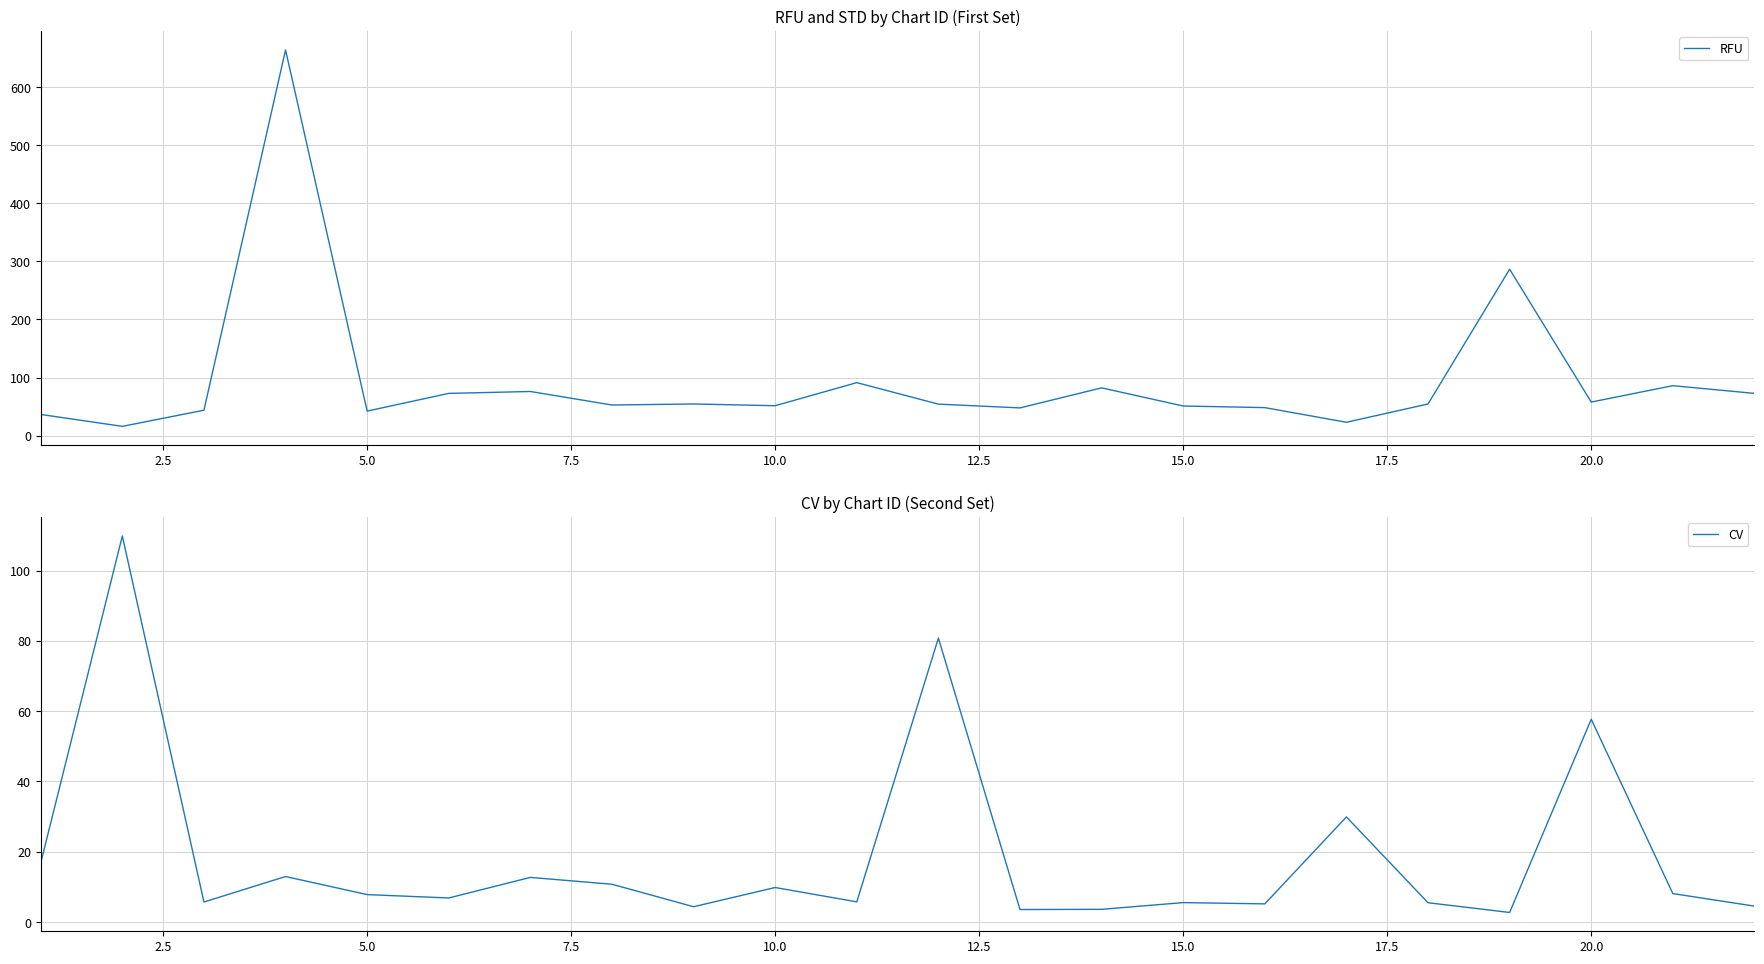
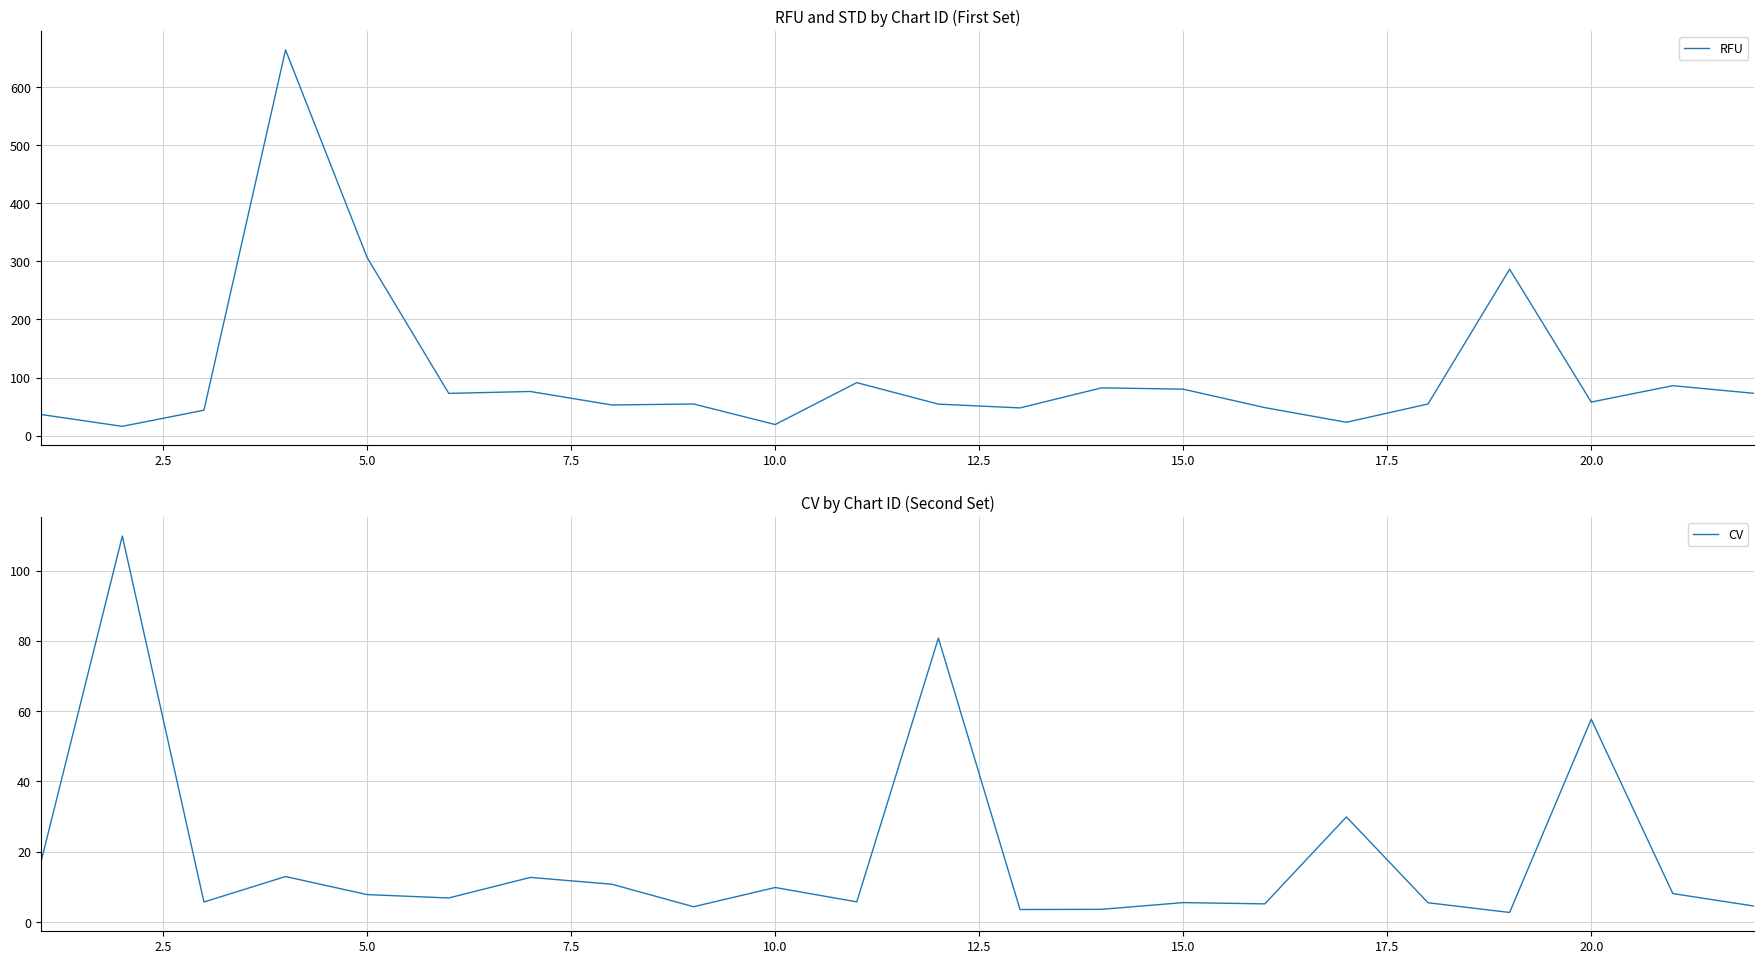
RFU and STD by Chart ID (First Set), 5.0: 40 -> 310
RFU and STD by Chart ID (First Set), 10.0: 50 -> 20
RFU and STD by Chart ID (First Set), 15.0: 50 -> 80
